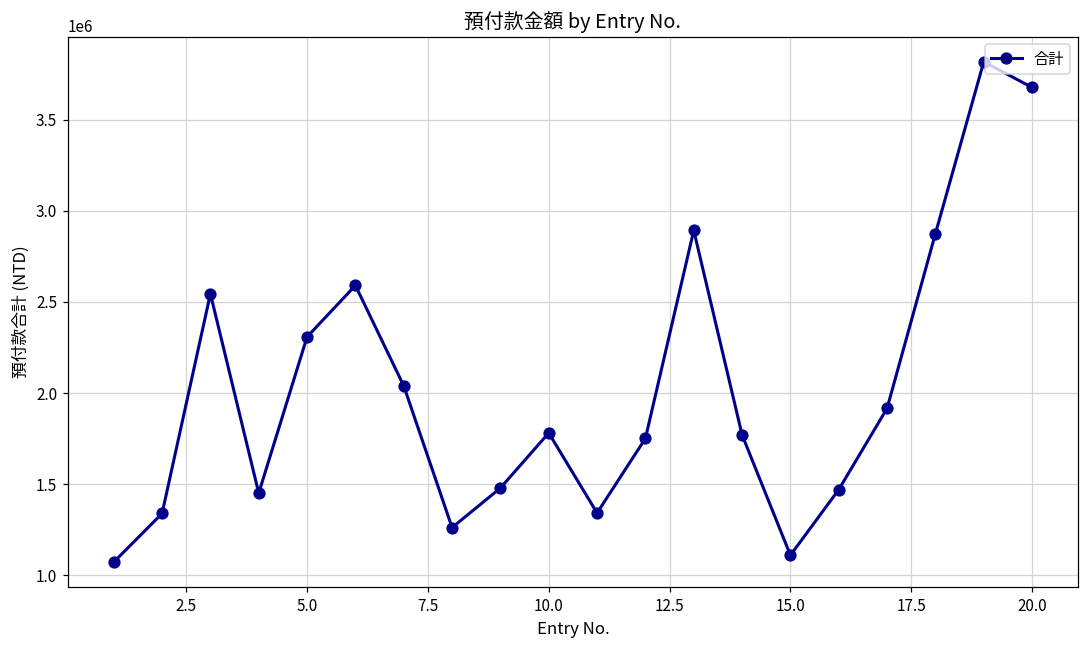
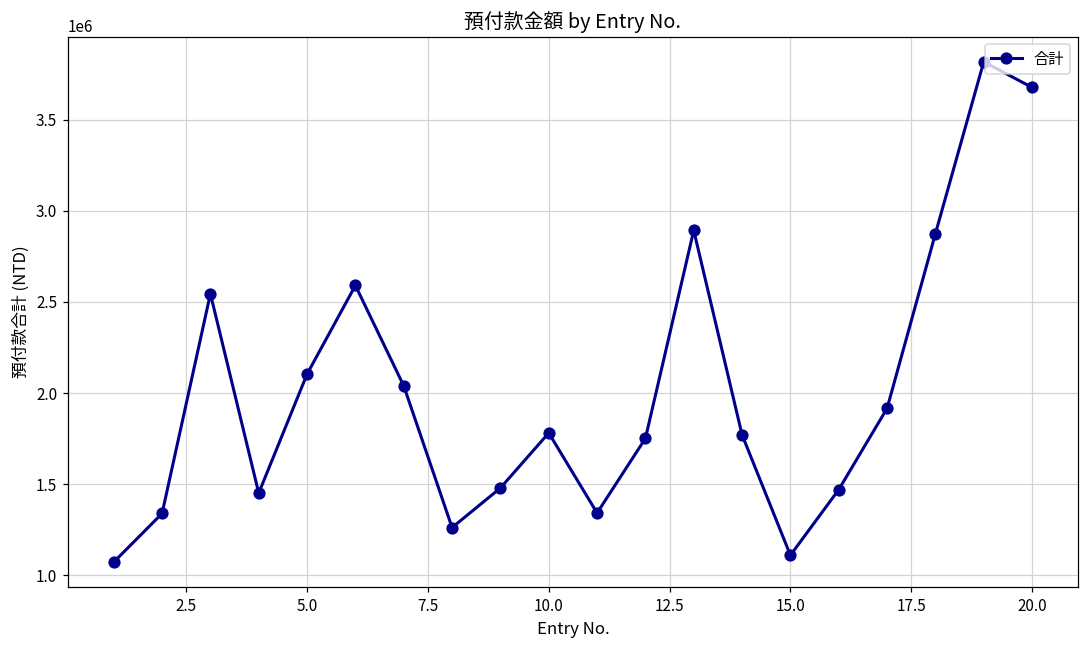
5.0: 2310000 -> 2100000
